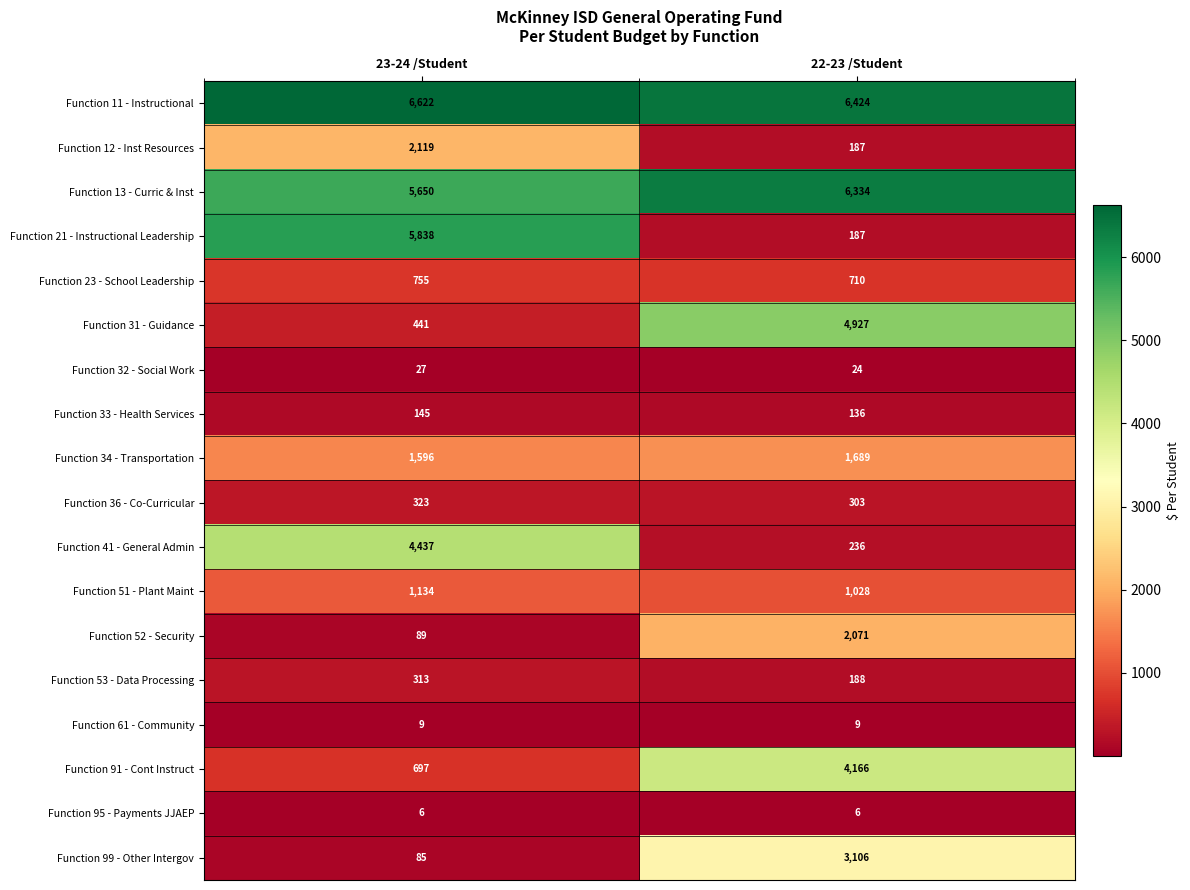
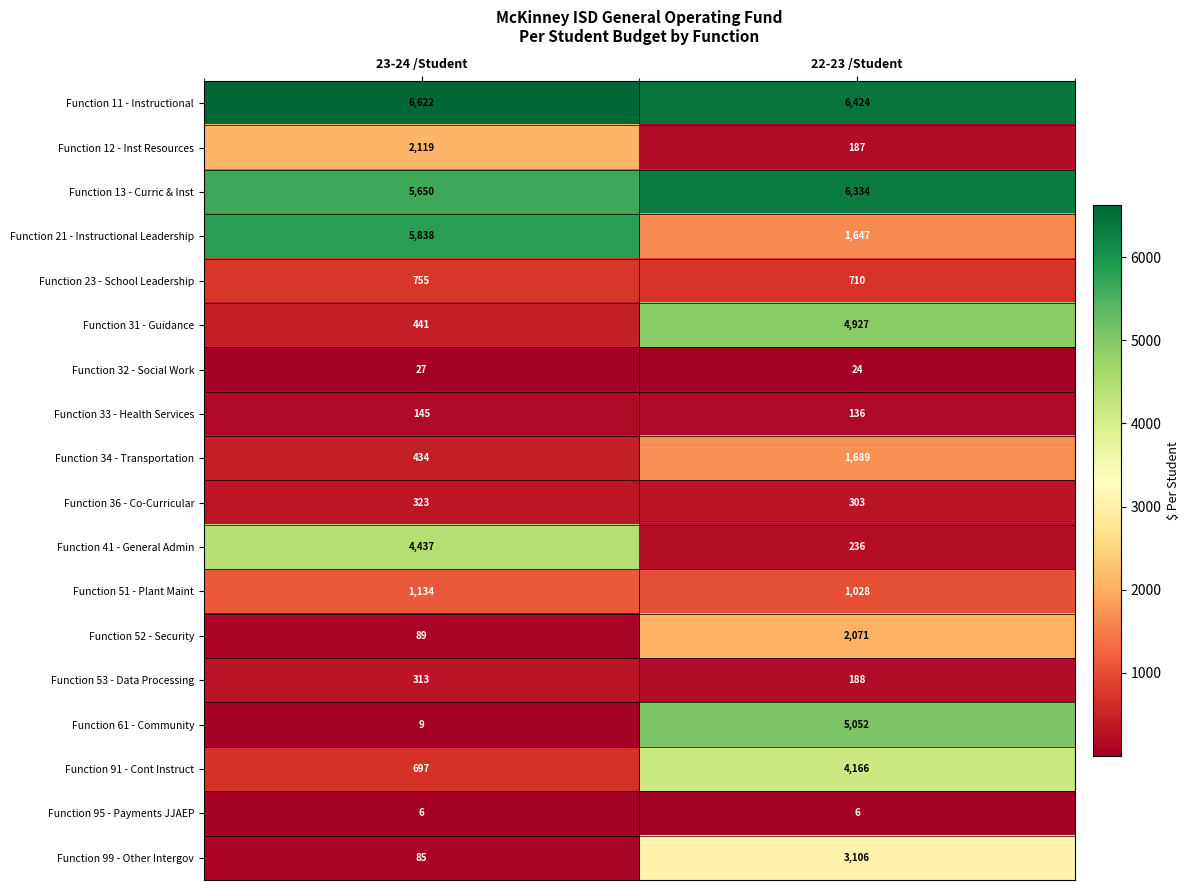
Function 21 - Instructional Leadership, 22-23 /Student: 187 -> 1,647
Function 34 - Transportation, 23-24 /Student: 1,596 -> 434
Function 61 - Community, 22-23 /Student: 9 -> 5,052
